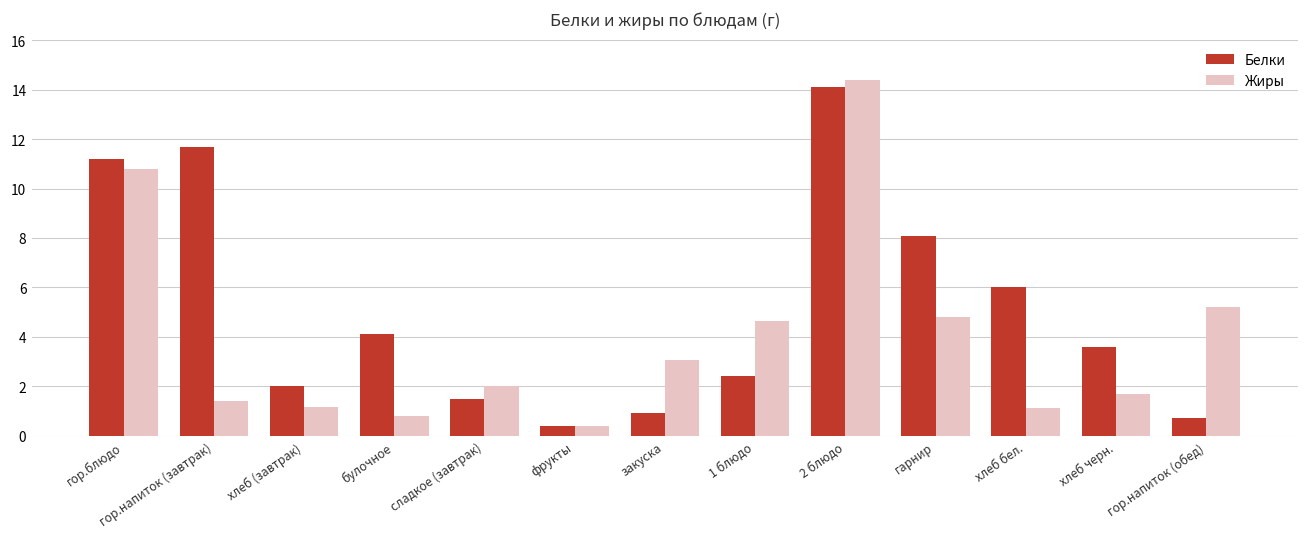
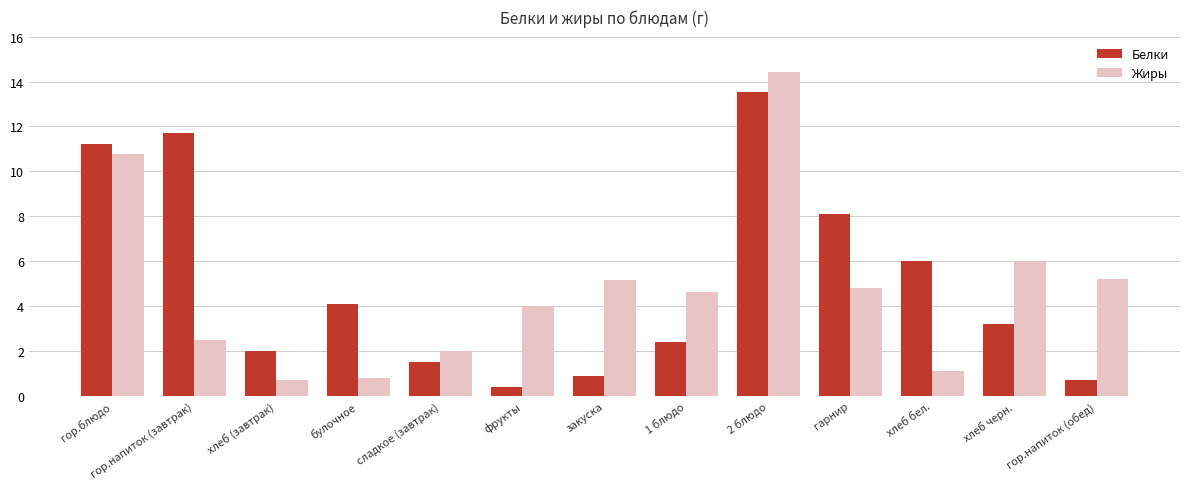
Жиры, гор.напиток (завтрак): 1.4 -> 2.5
Жиры, хлеб (завтрак): 1.2 -> 0.7
Жиры, фрукты: 0.4 -> 4.0
Жиры, закуска: 3.1 -> 5.2
Белки, 2 блюдо: 14.1 -> 13.5
Белки, хлеб черн.: 3.6 -> 3.2
Жиры, хлеб черн.: 1.7 -> 6.0
